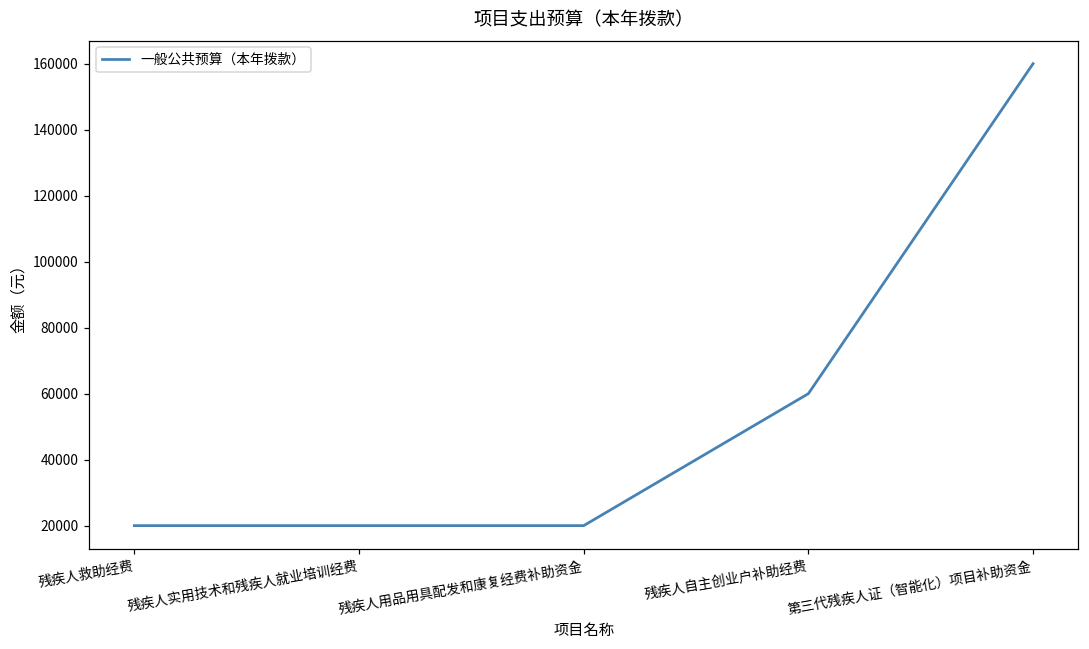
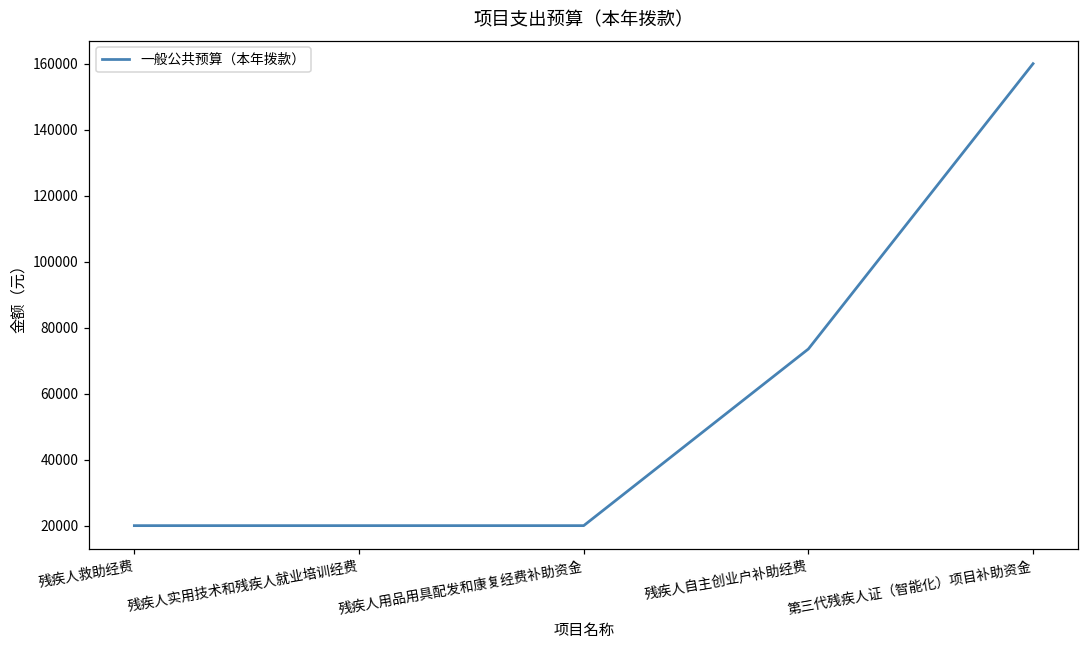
残疾人自主创业户补助经费: 60000 -> 74000
